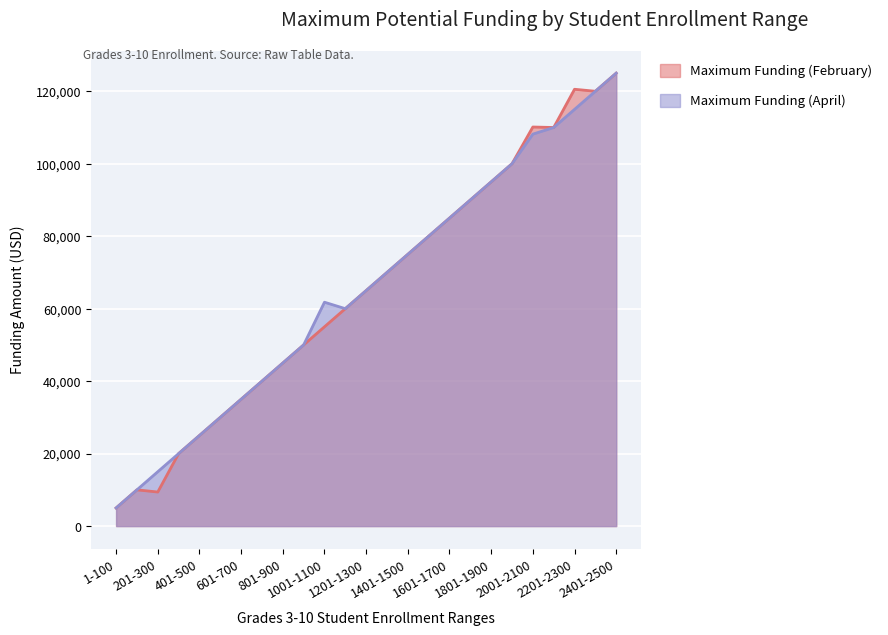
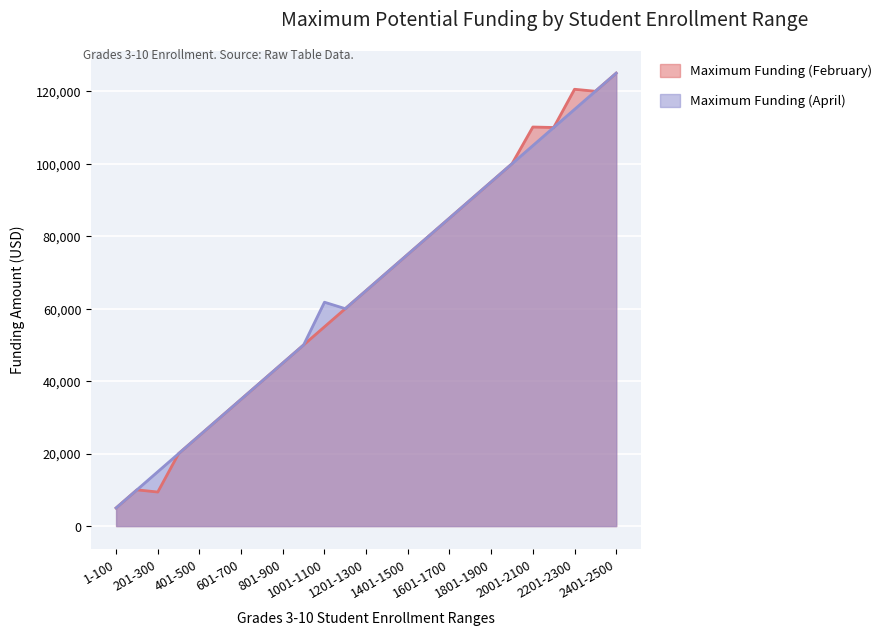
Maximum Funding (April), 2001-2100: 108,000 -> 105,000
